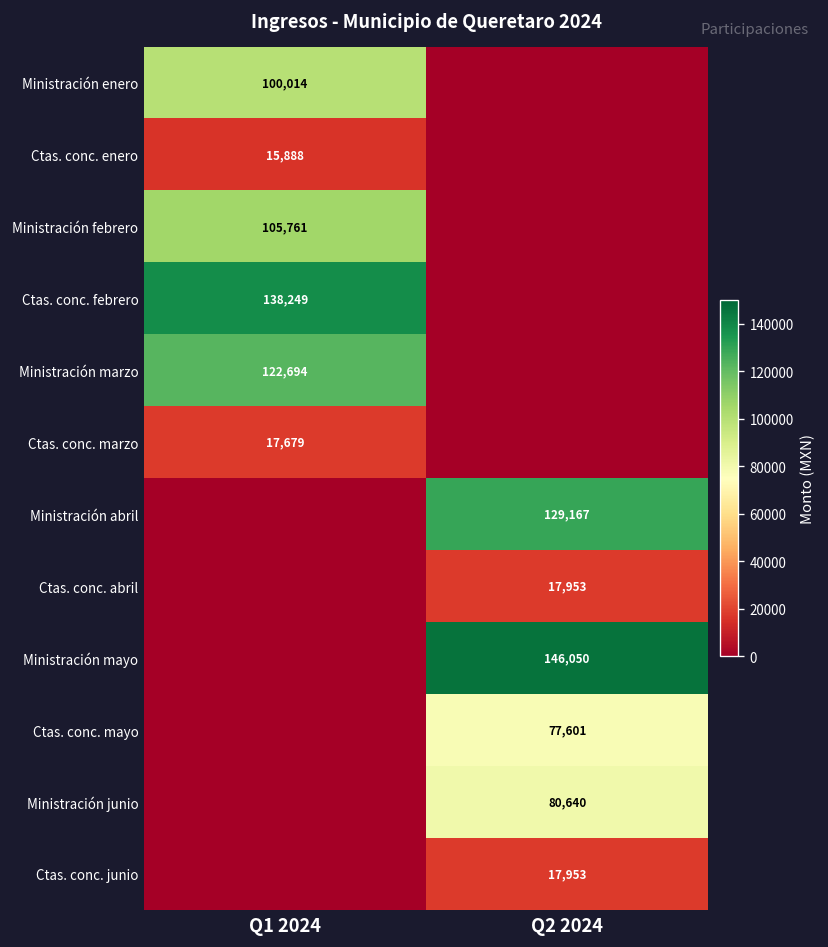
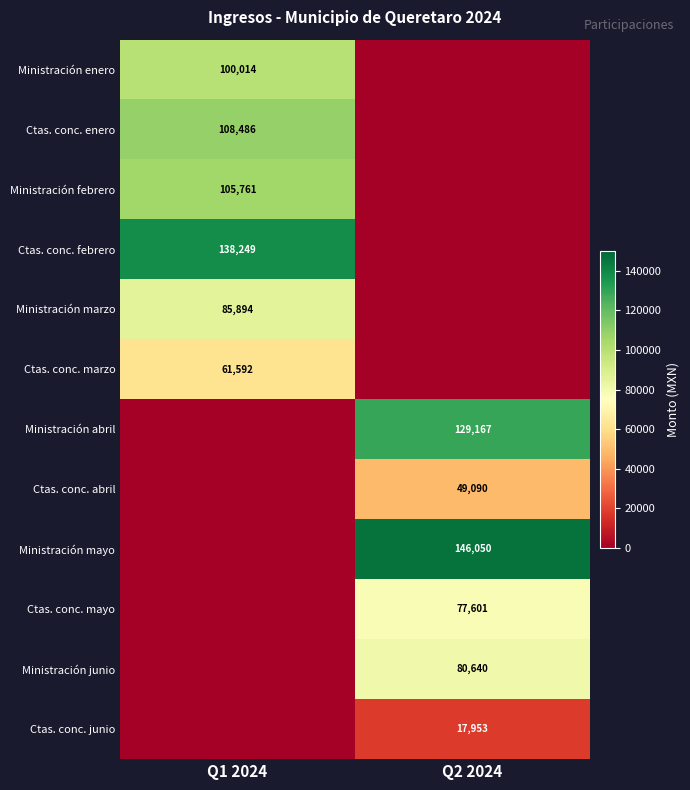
Ctas. conc. enero, Q1 2024: 15,888 -> 108,486
Ministración marzo, Q1 2024: 122,694 -> 85,894
Ctas. conc. marzo, Q1 2024: 17,679 -> 61,592
Ctas. conc. abril, Q2 2024: 17,953 -> 49,090
